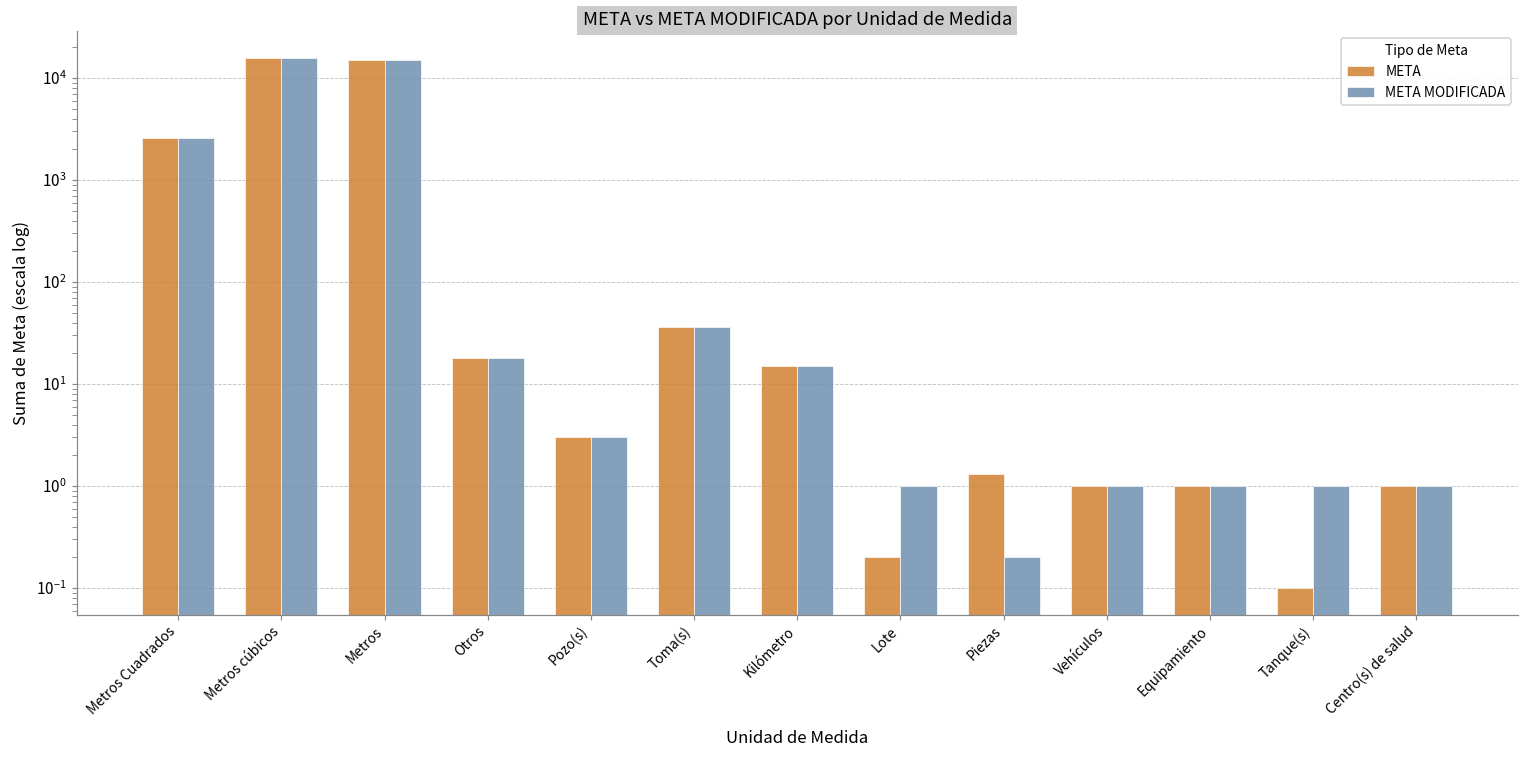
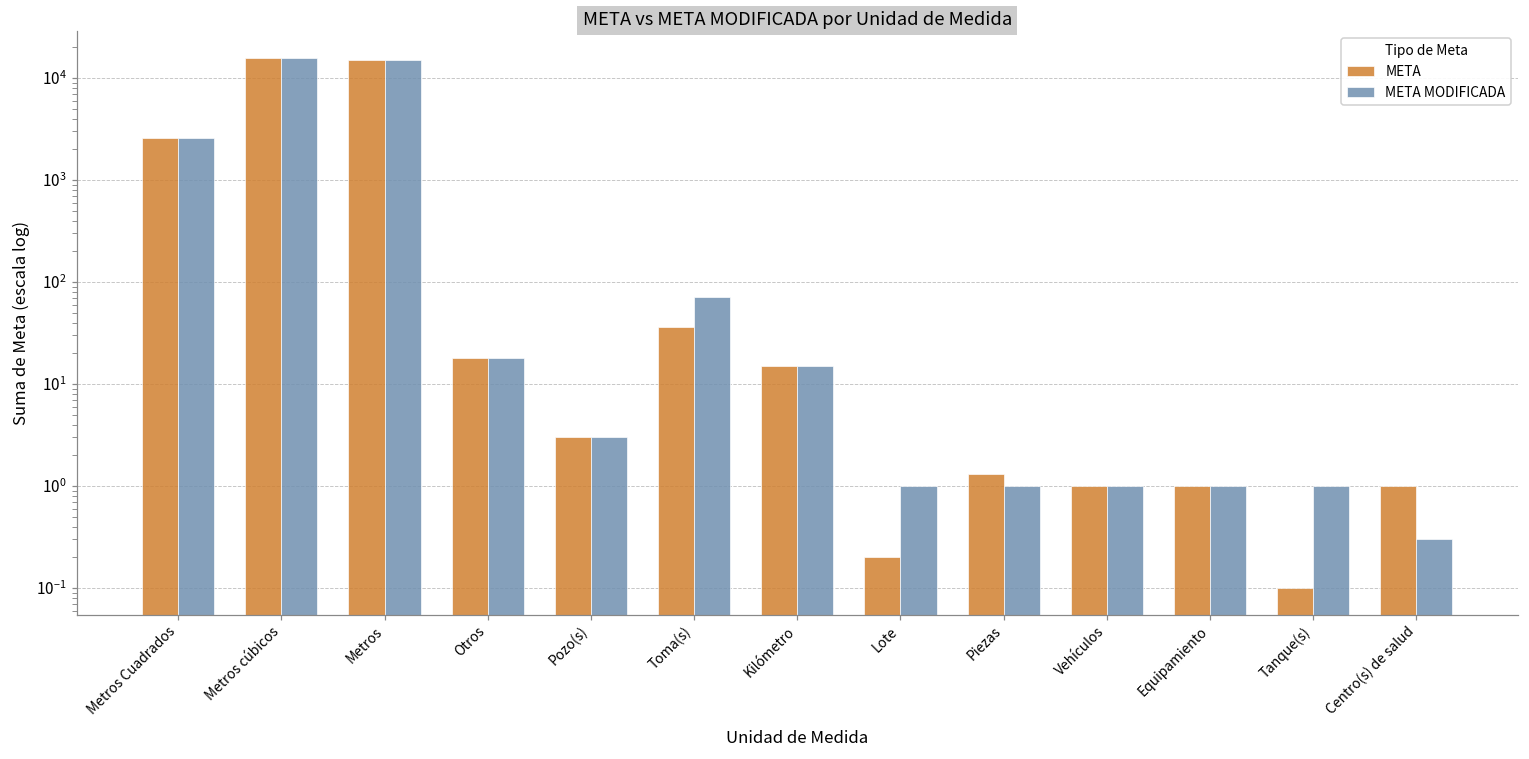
META MODIFICADA, Toma(s): 36 -> 70
META MODIFICADA, Piezas: 0.2 -> 1.0
META MODIFICADA, Centro(s) de salud: 1.0 -> 0.3
